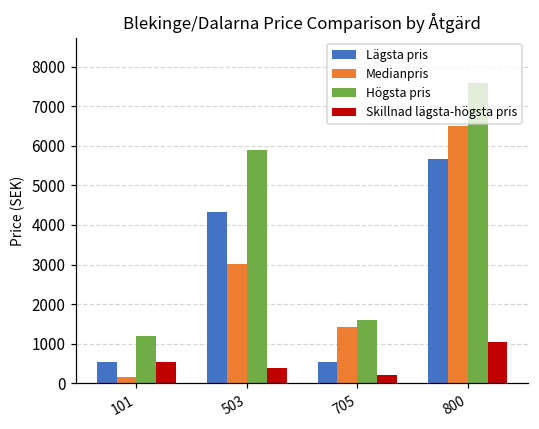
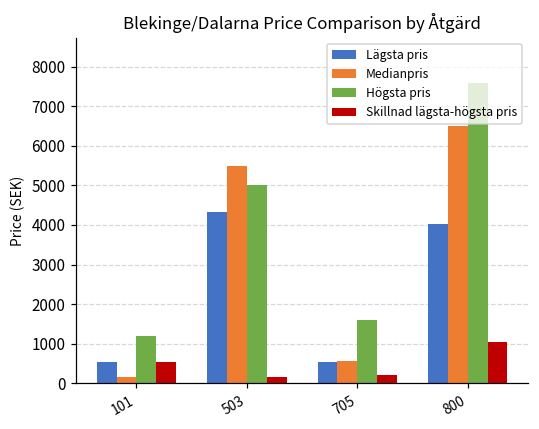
Medianpris, 503: 3000 -> 5500
Högsta pris, 503: 5900 -> 5000
Skillnad lägsta-högsta pris, 503: 400 -> 200
Medianpris, 705: 1400 -> 600
Lägsta pris, 800: 5700 -> 4000
